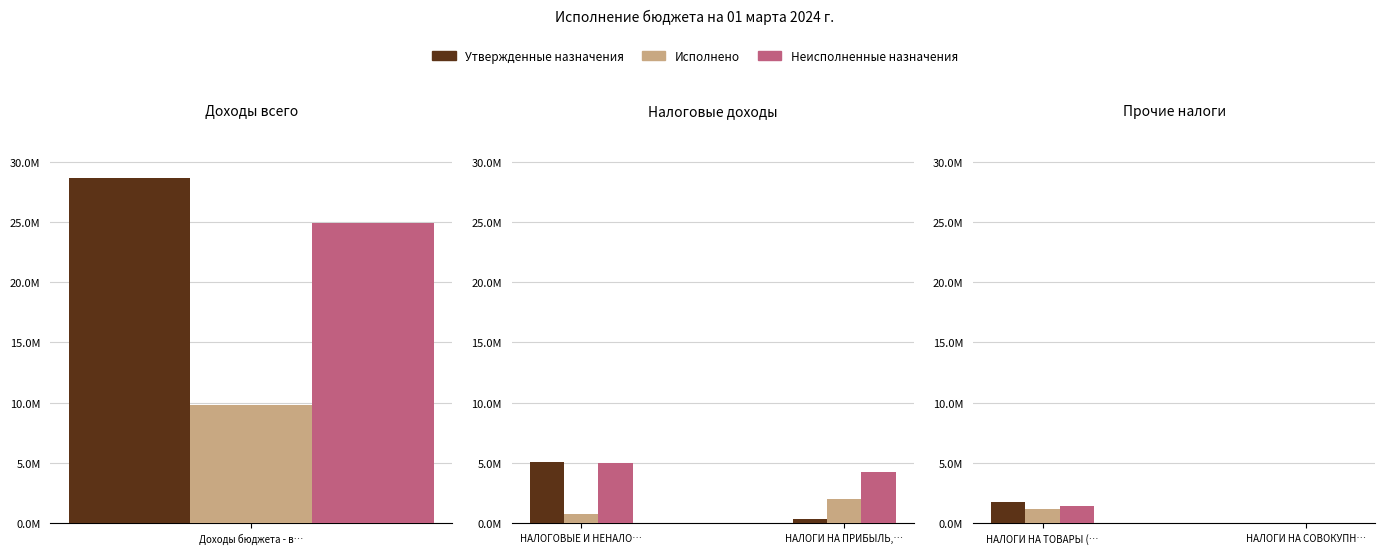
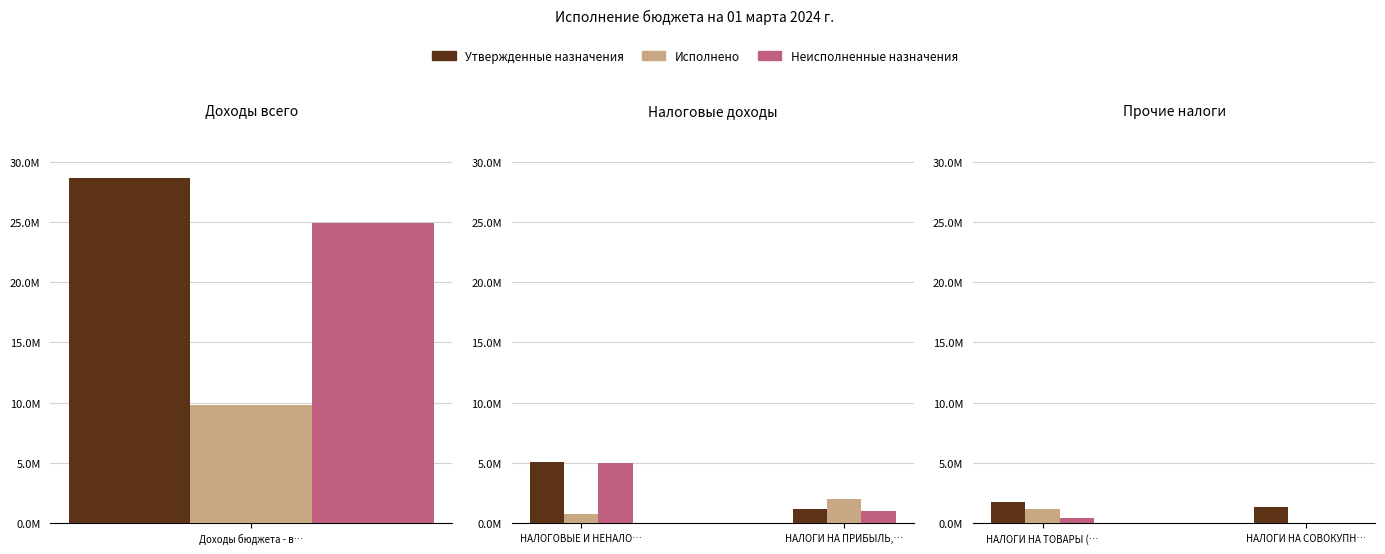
Налоговые доходы, Утвержденные назначения, НАЛОГИ НА ПРИБЫЛЬ,…: 300000 -> 1200000
Налоговые доходы, Неисполненные назначения, НАЛОГИ НА ПРИБЫЛЬ,…: 4300000 -> 1000000
Прочие налоги, Неисполненные назначения, НАЛОГИ НА ТОВАРЫ (…: 1400000 -> 400000
Прочие налоги, Утвержденные назначения, НАЛОГИ НА СОВОКУПН…: 0 -> 1300000
